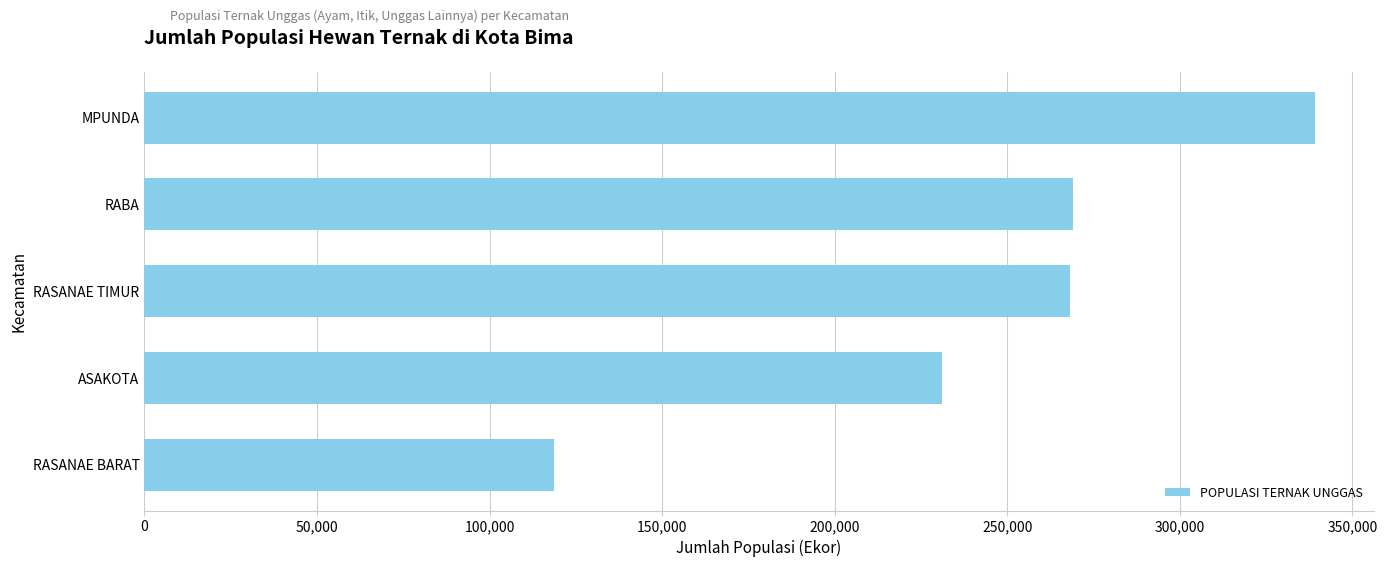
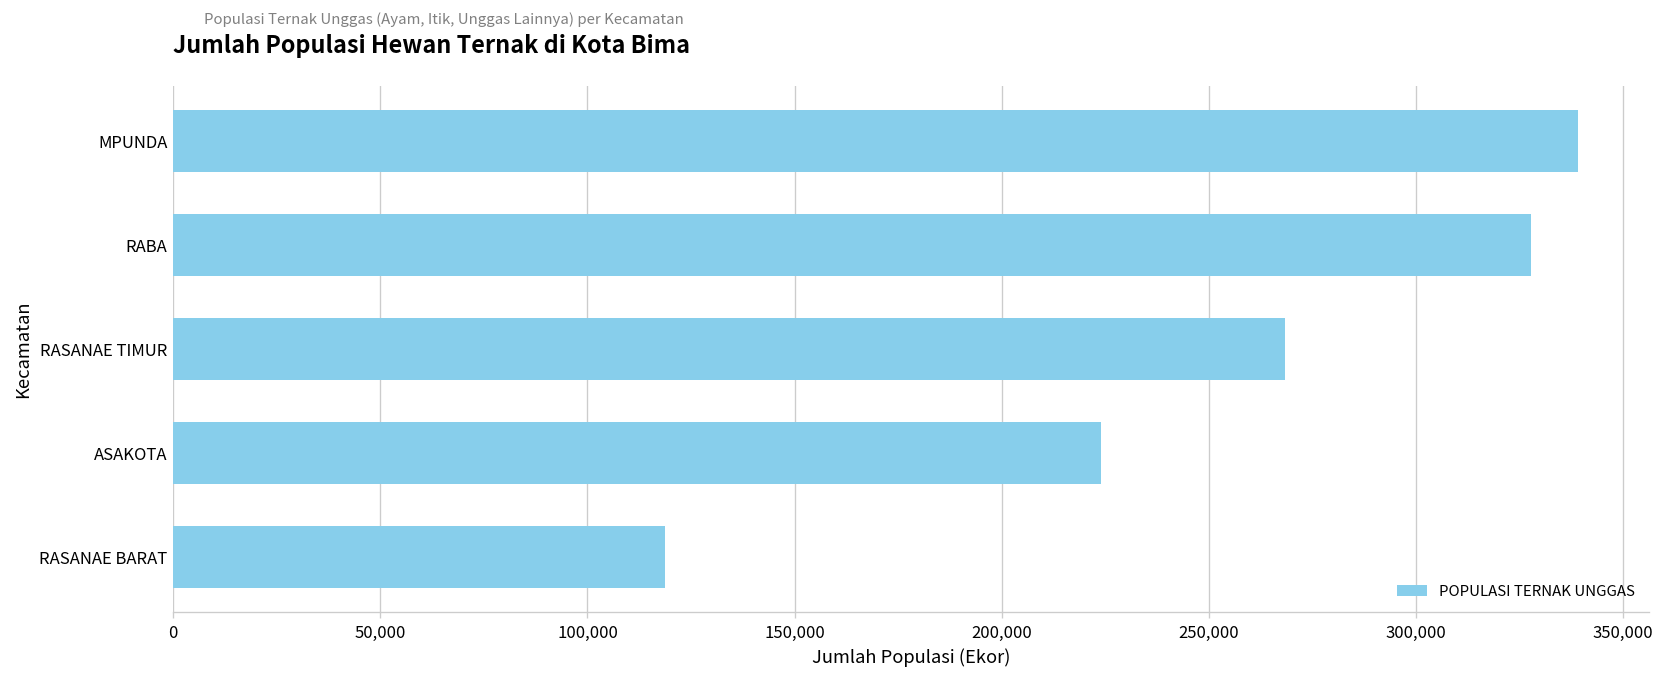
RABA: 269,000 -> 328,000
ASAKOTA: 231,000 -> 224,000
